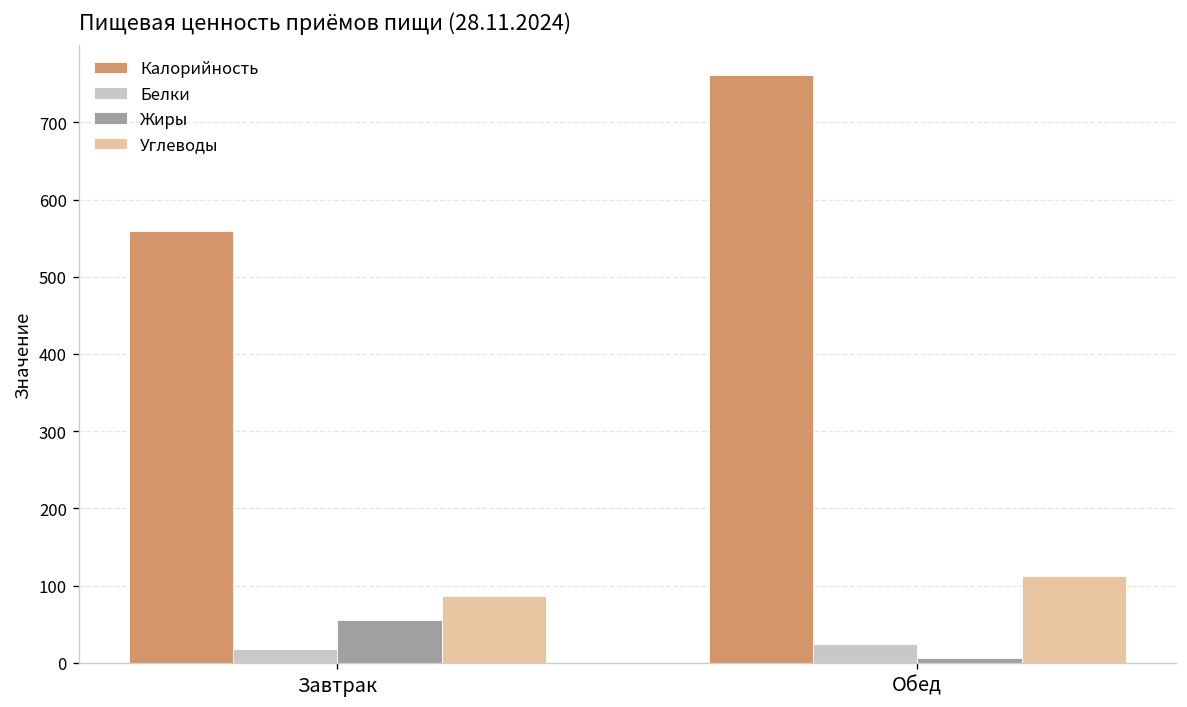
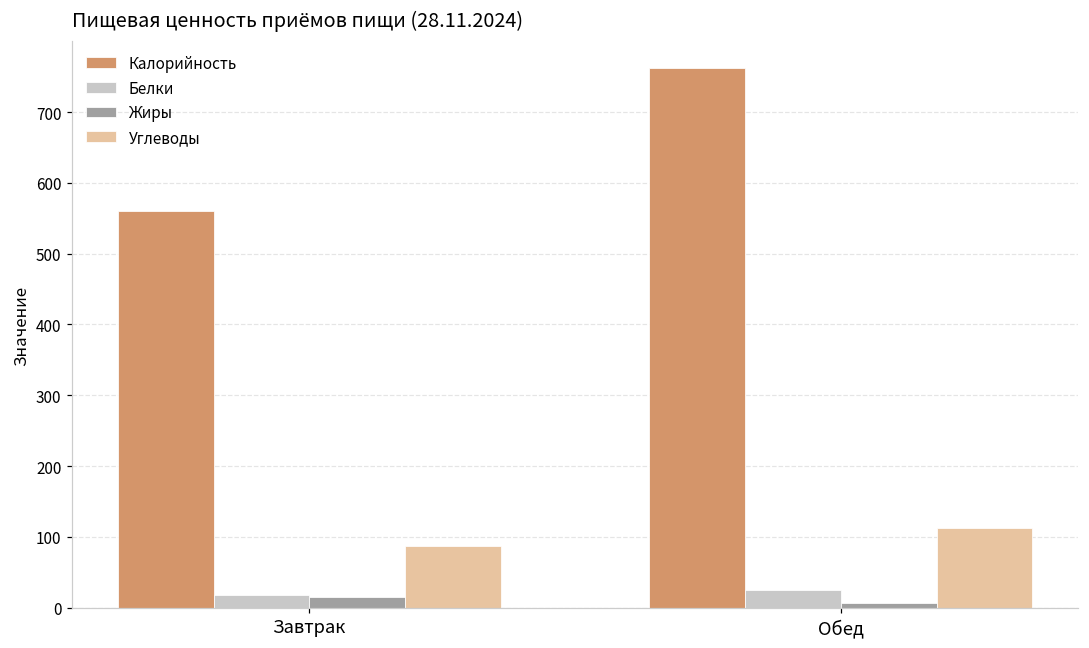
Жиры, Завтрак: 60 -> 20
